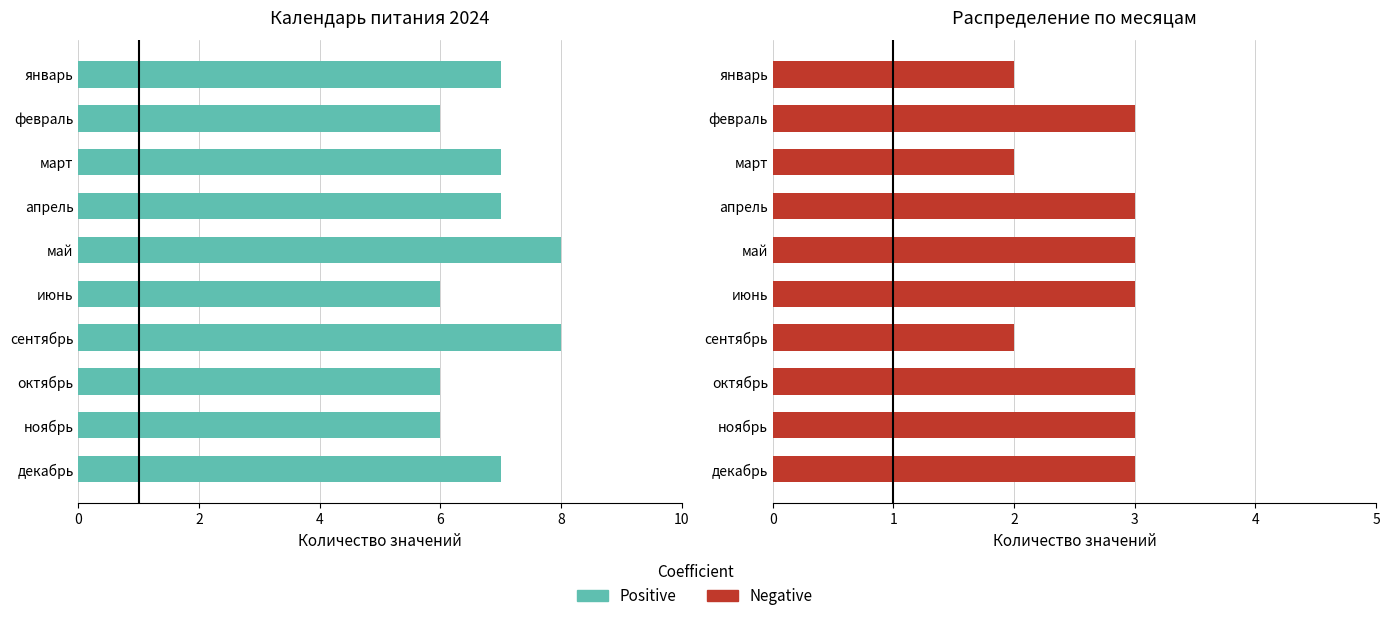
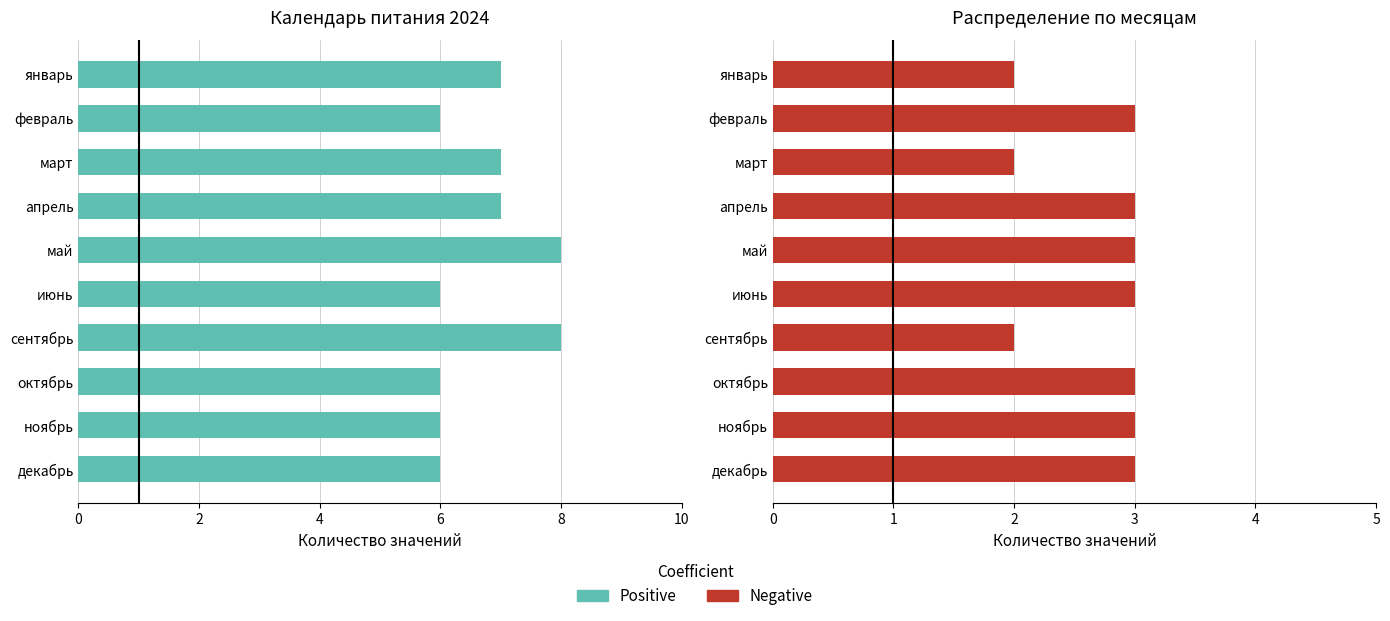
Календарь питания 2024, декабрь: 7 -> 6
